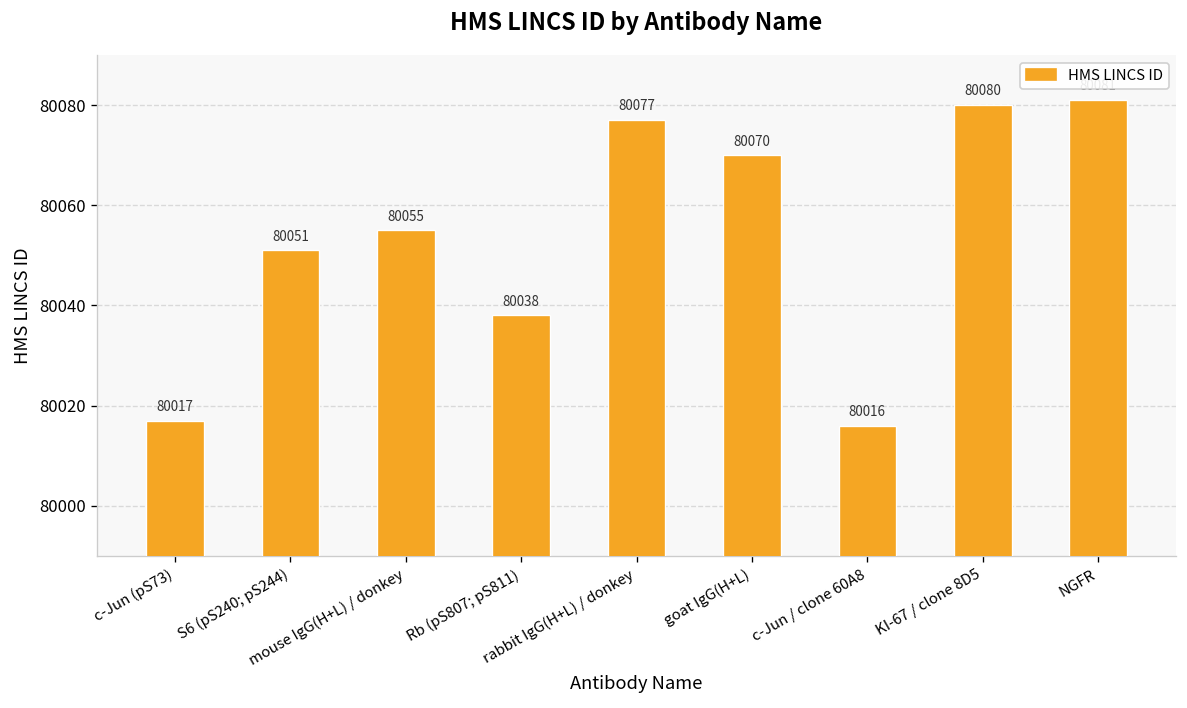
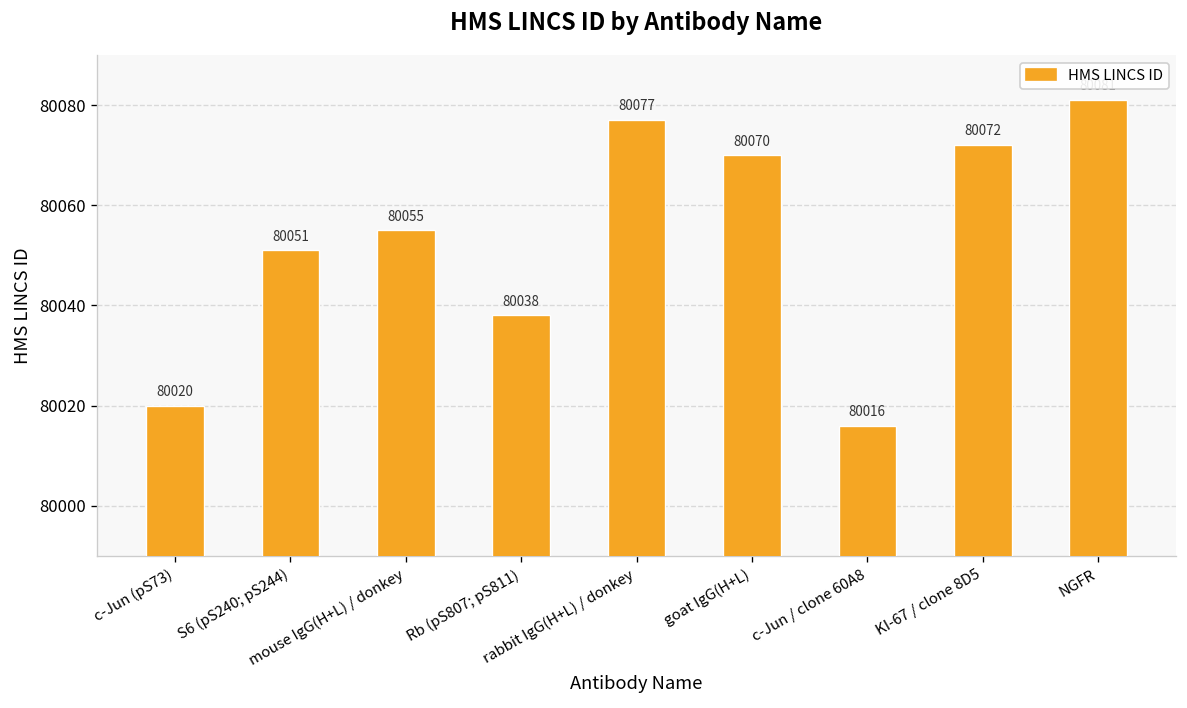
c-Jun (pS73): 80017 -> 80020
KI-67 / clone 8D5: 80080 -> 80072
